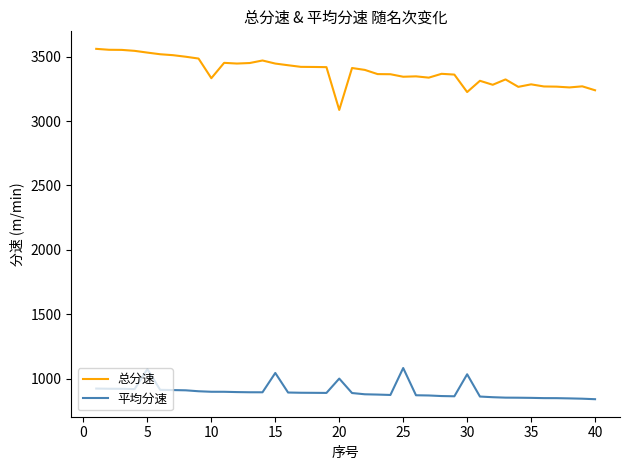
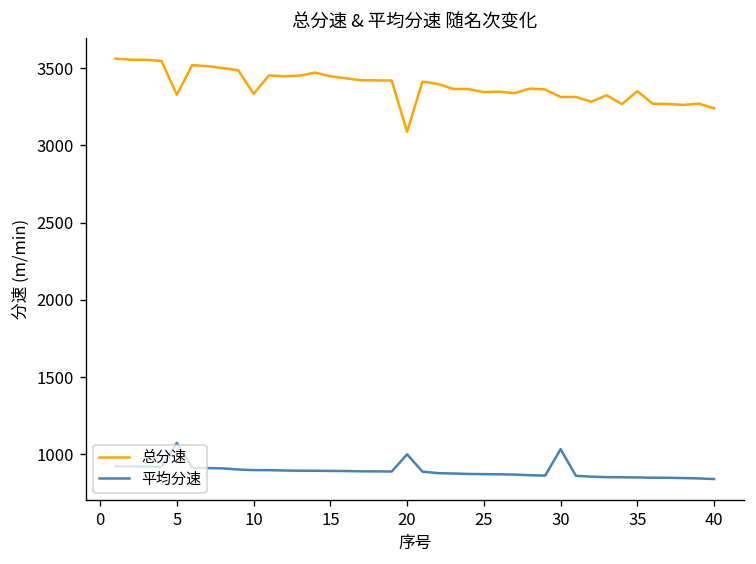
总分速, 5: 3530 -> 3330
平均分速, 15: 1040 -> 890
平均分速, 25: 1080 -> 870
总分速, 30: 3230 -> 3310
总分速, 35: 3290 -> 3350
